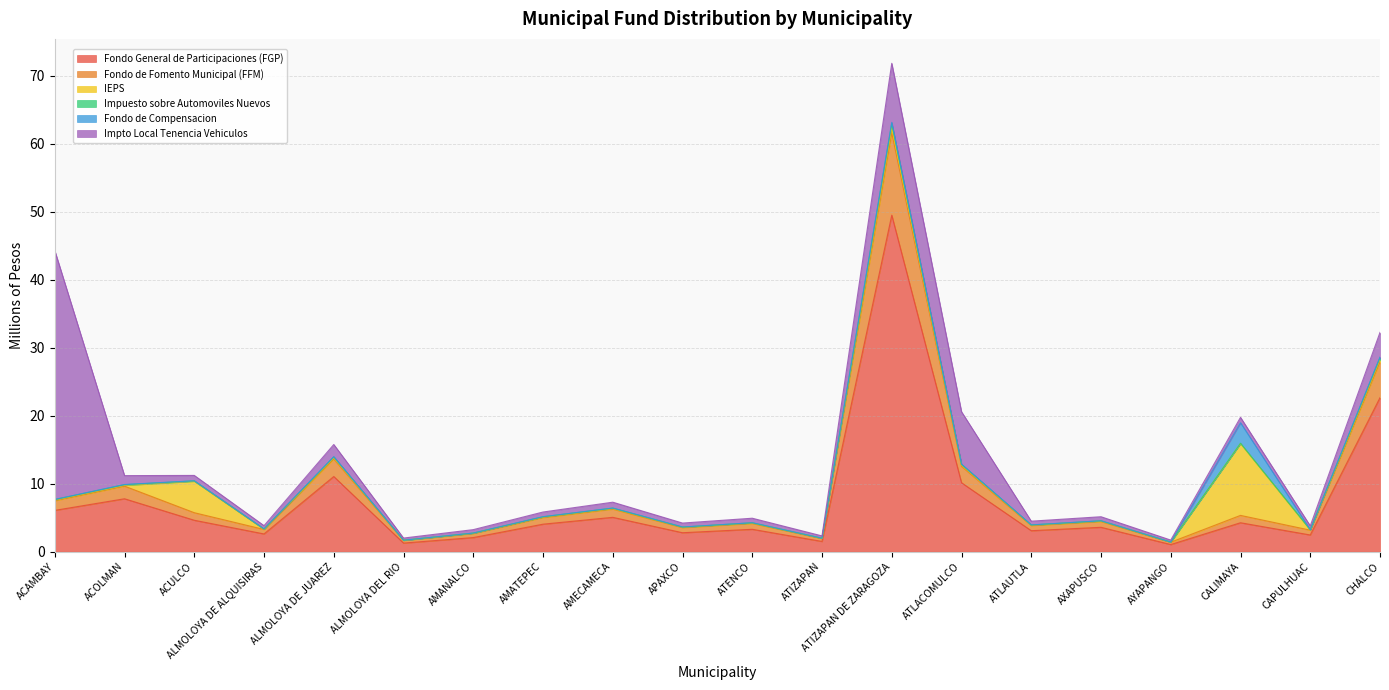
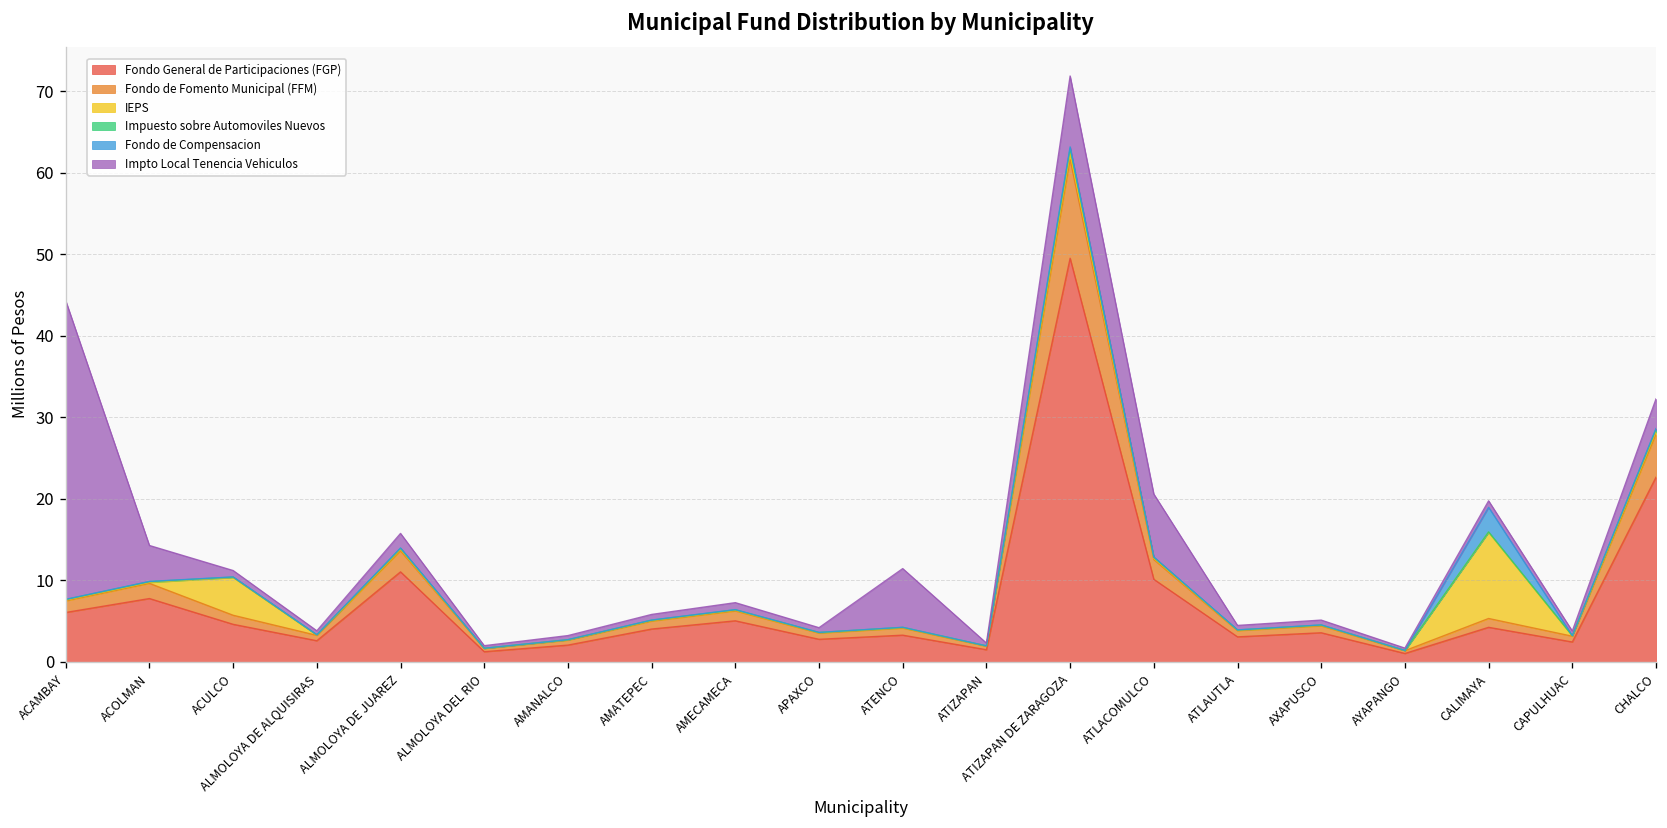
Impto Local Tenencia Vehiculos, ACOLMAN: 1 -> 4
Impto Local Tenencia Vehiculos, ATENCO: 1 -> 7
